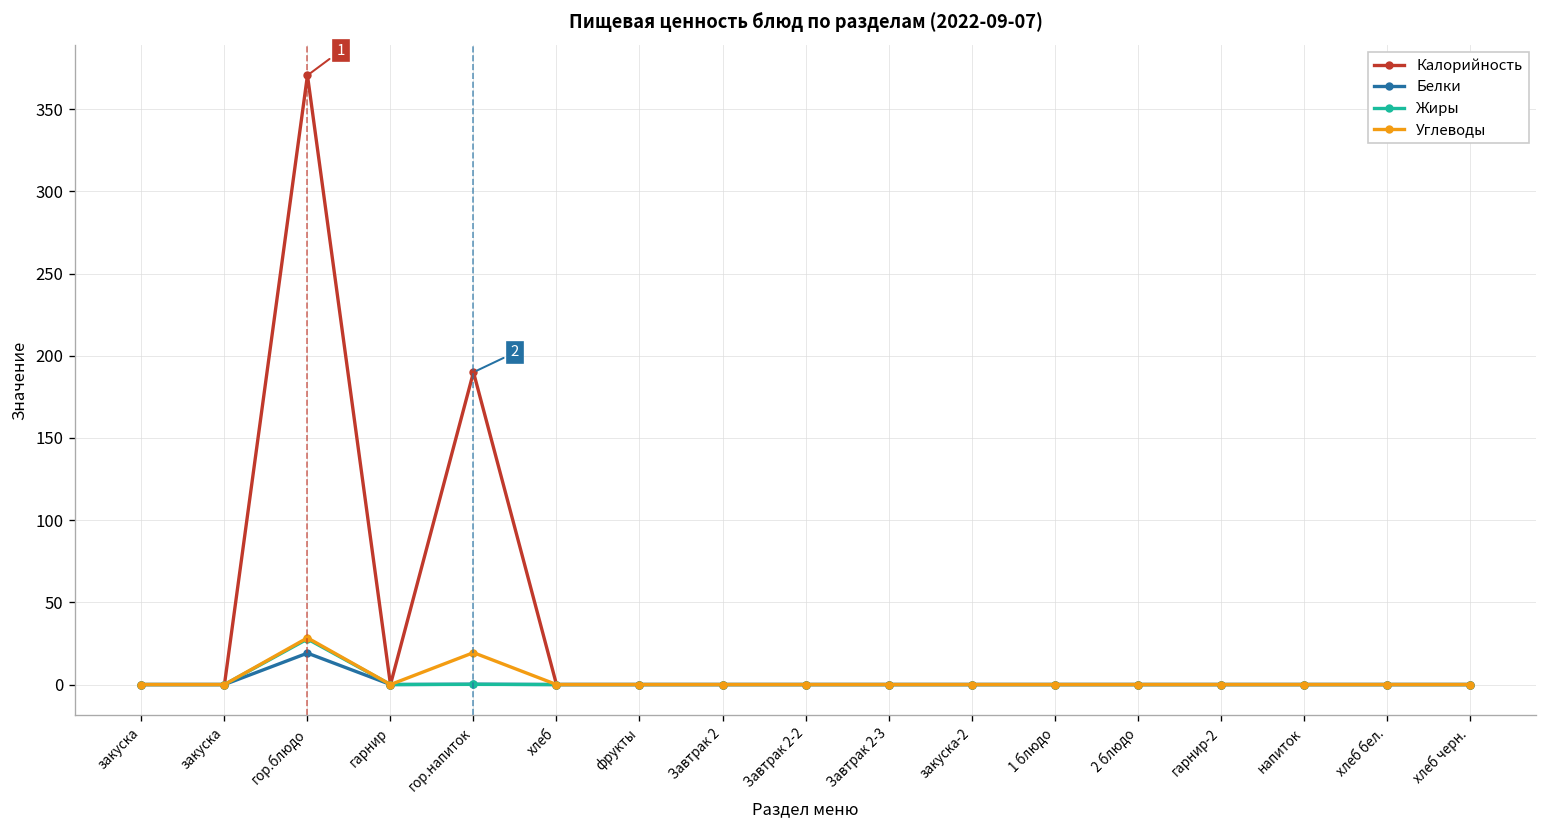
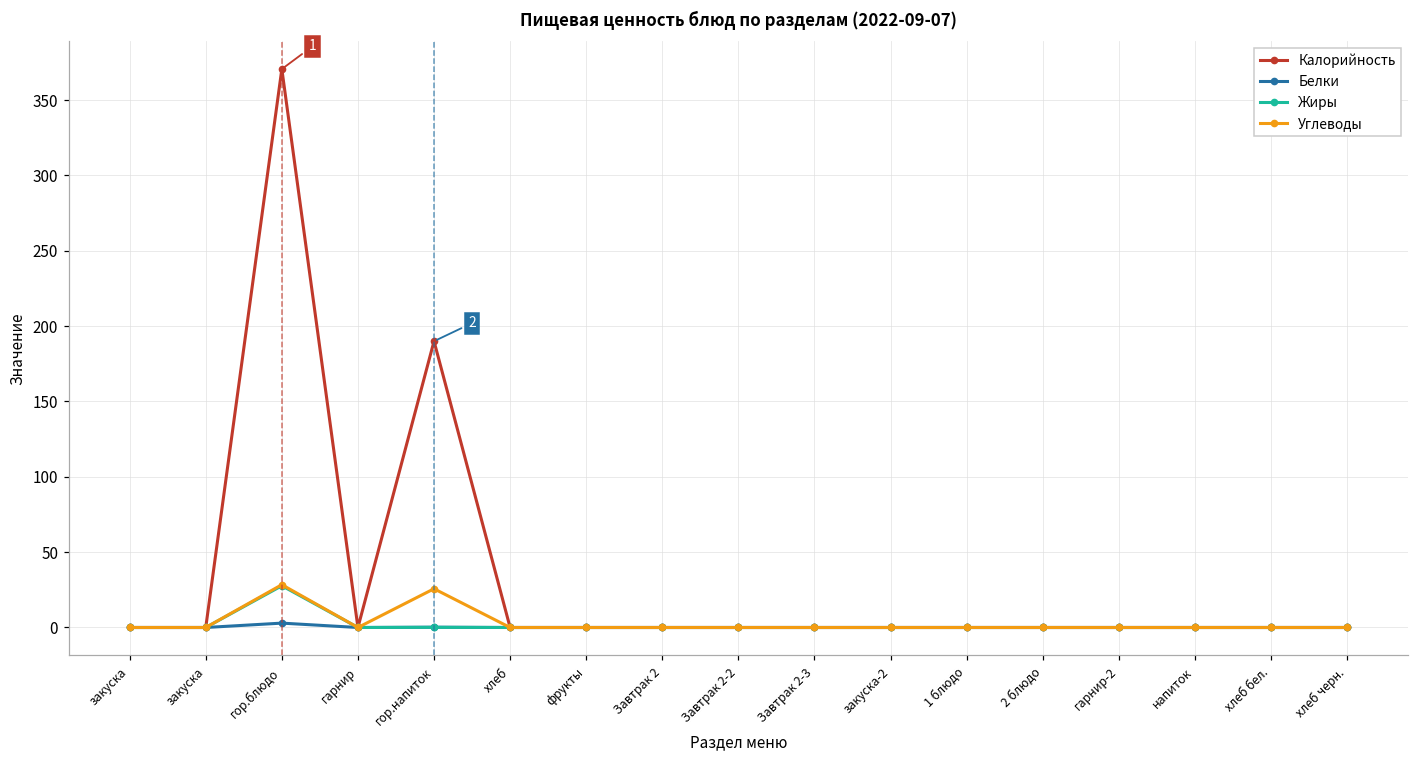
Белки, гор.блюдо: 19 -> 3
Углеводы, гор.напиток: 19 -> 26
